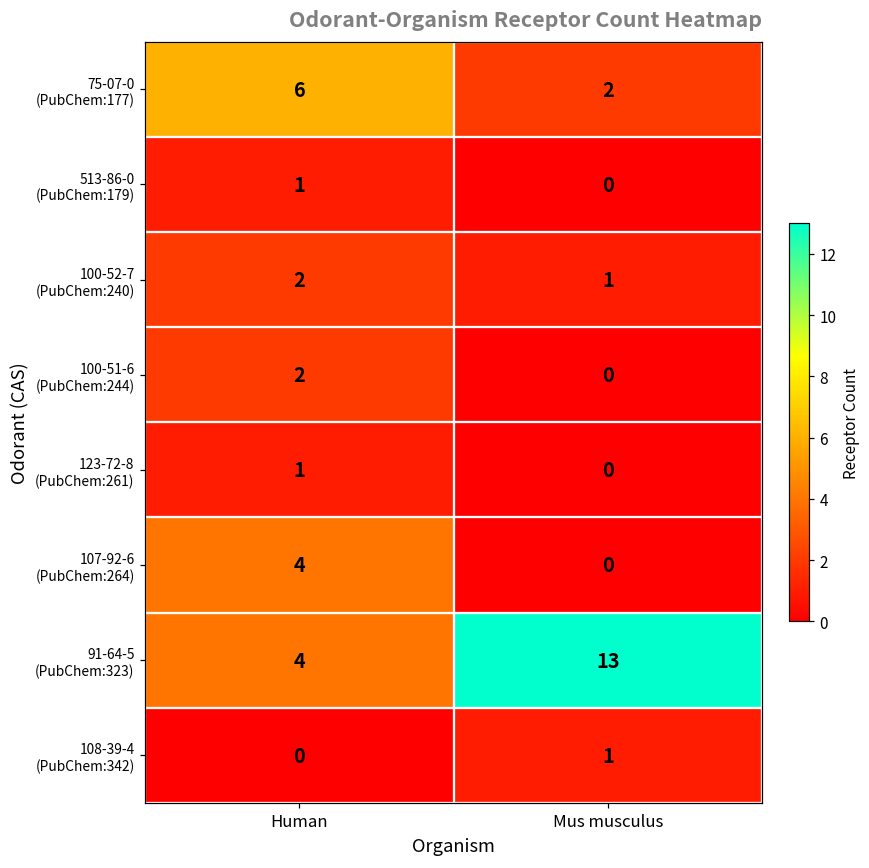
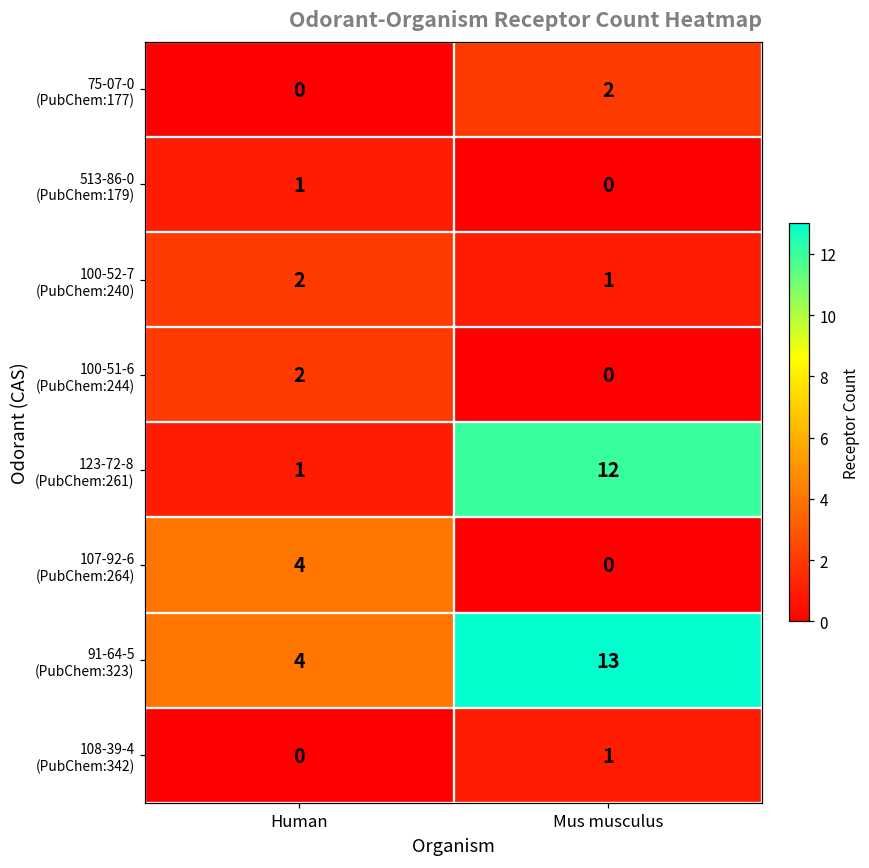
75-07-0 (PubChem:177), Human: 6 -> 0
123-72-8 (PubChem:261), Mus musculus: 0 -> 12
